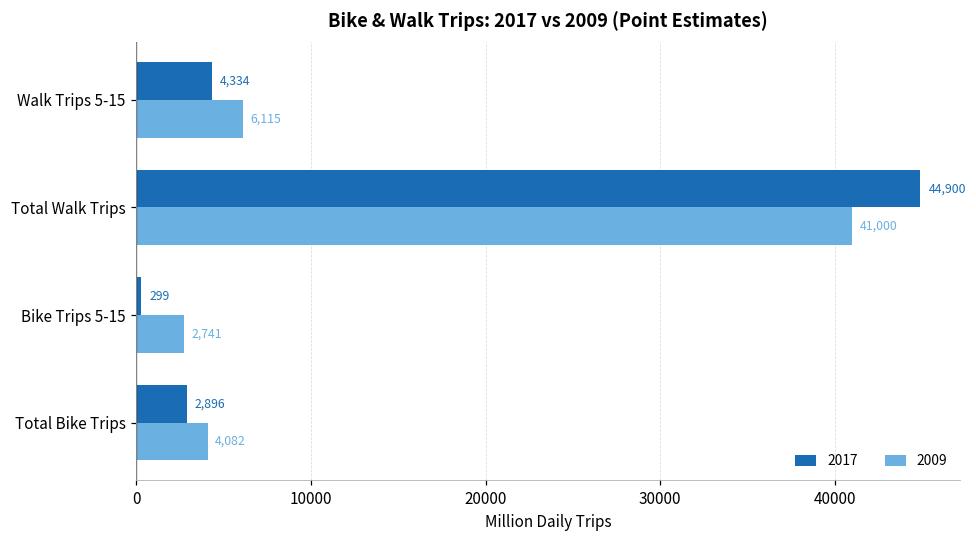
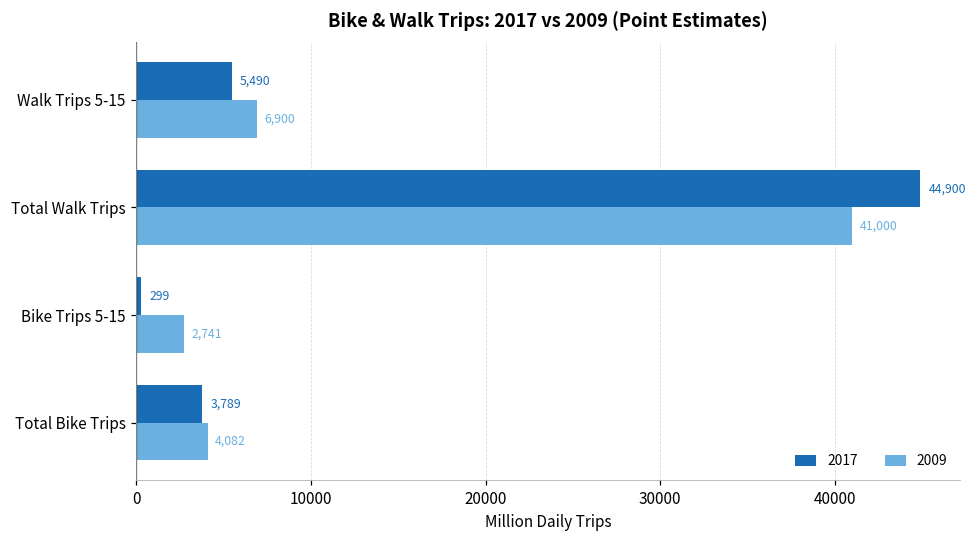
2017, Walk Trips 5-15: 4,334 -> 5,490
2009, Walk Trips 5-15: 6,115 -> 6,900
2017, Total Bike Trips: 2,896 -> 3,789
